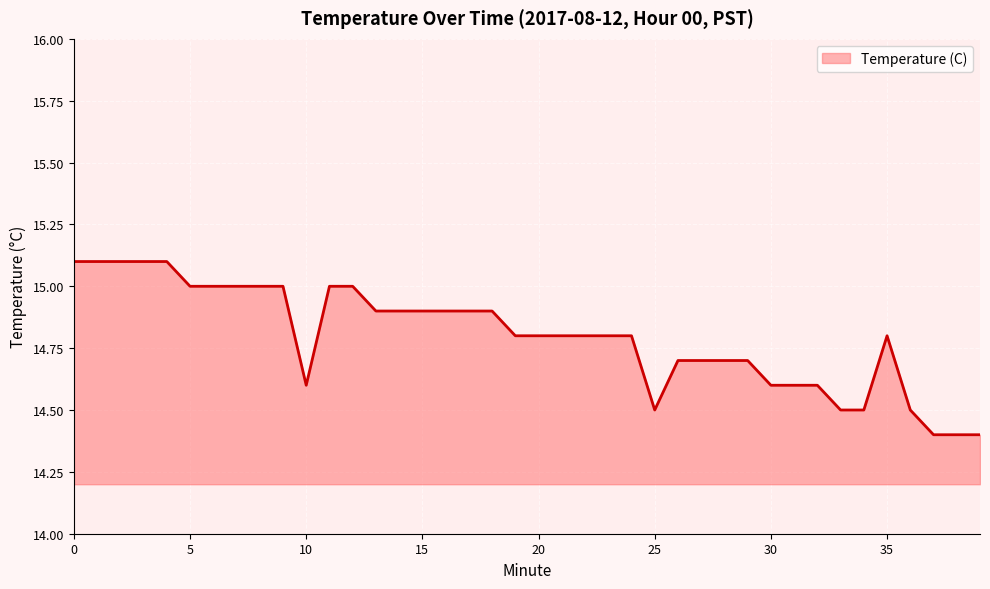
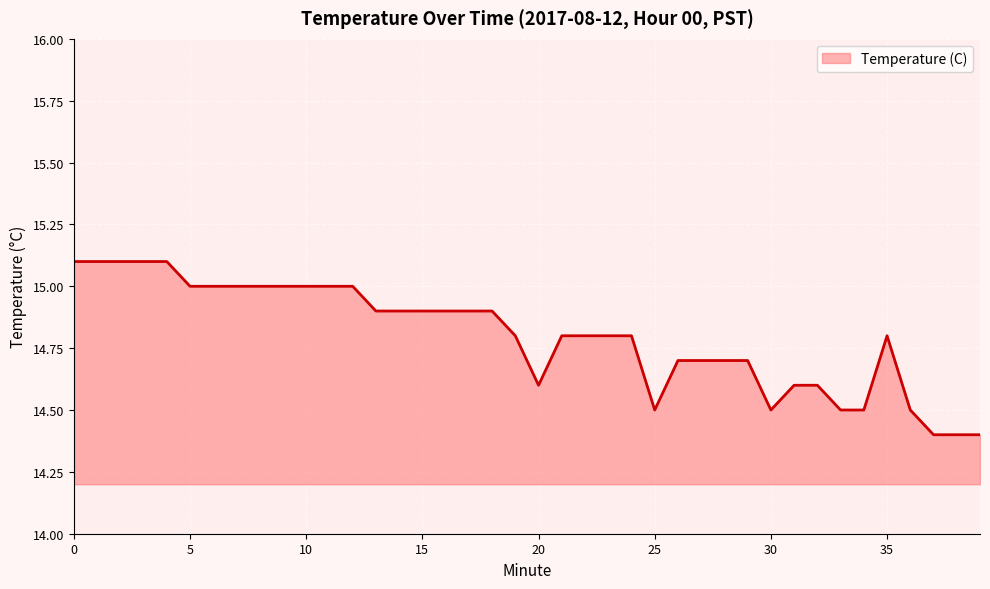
10: 14.6 -> 15.0
20: 14.8 -> 14.6
30: 14.6 -> 14.5
